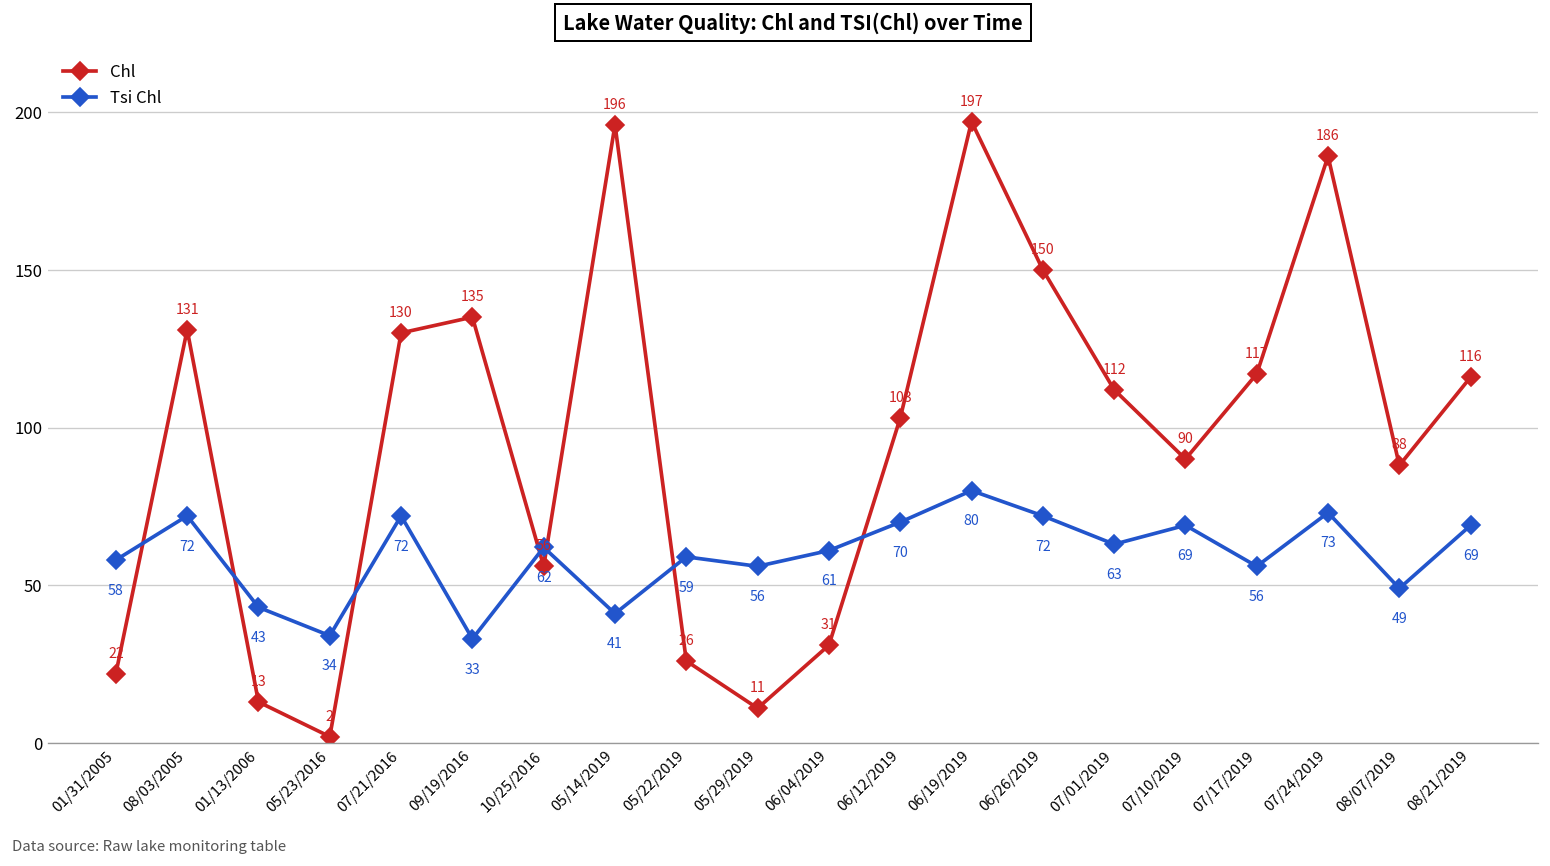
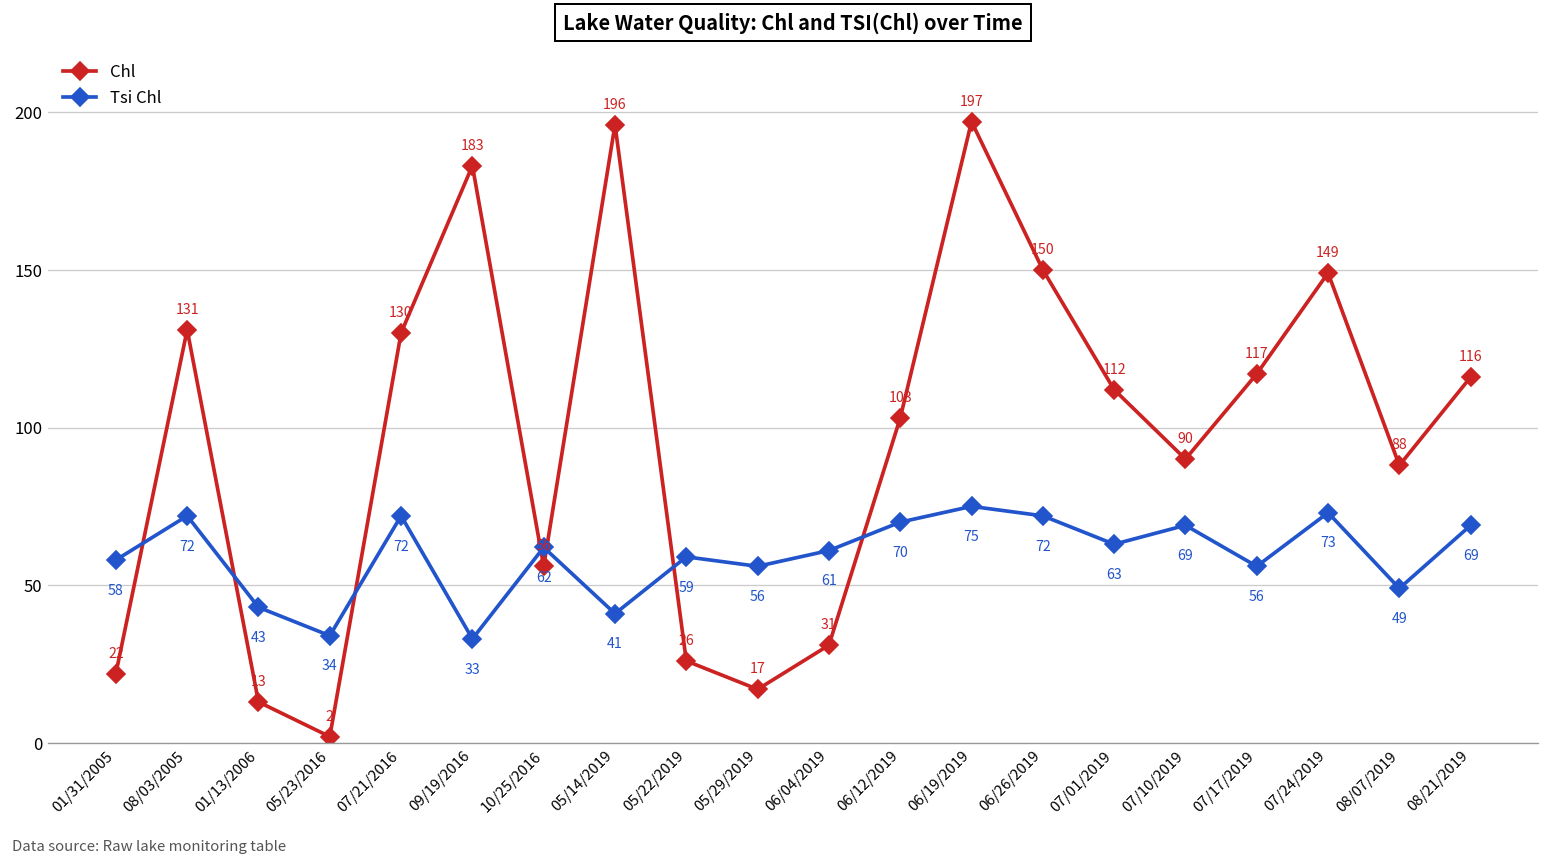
Chl, 09/19/2016: 135 -> 183
Chl, 05/29/2019: 11 -> 17
Tsi Chl, 06/19/2019: 80 -> 75
Chl, 07/24/2019: 186 -> 149
